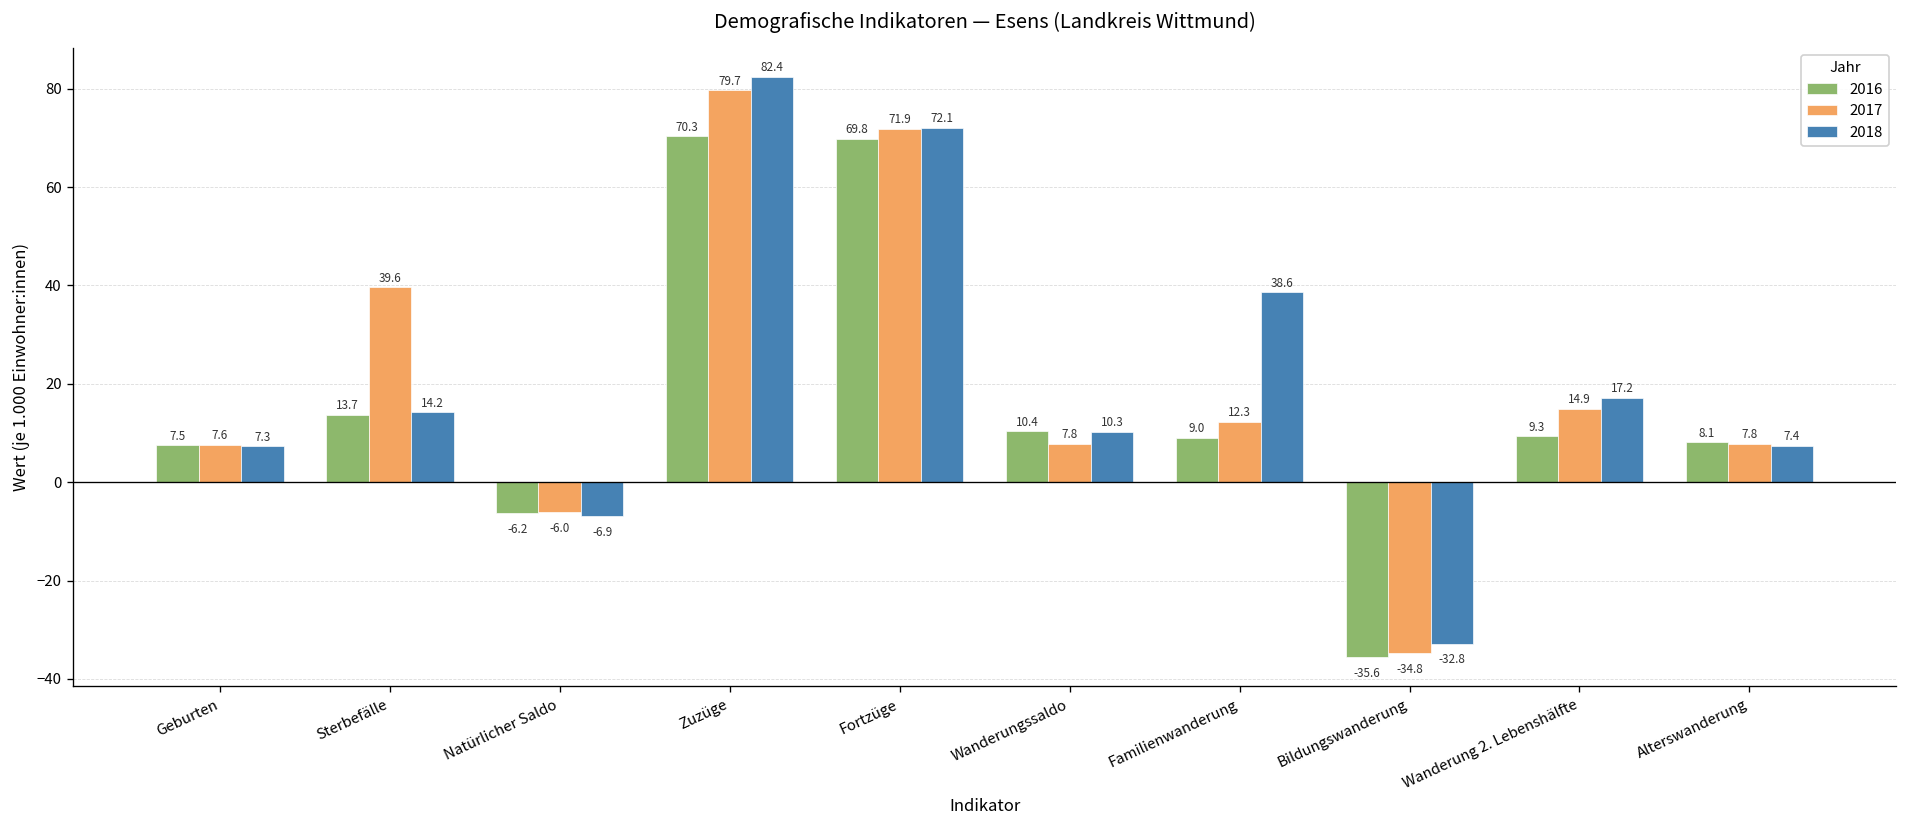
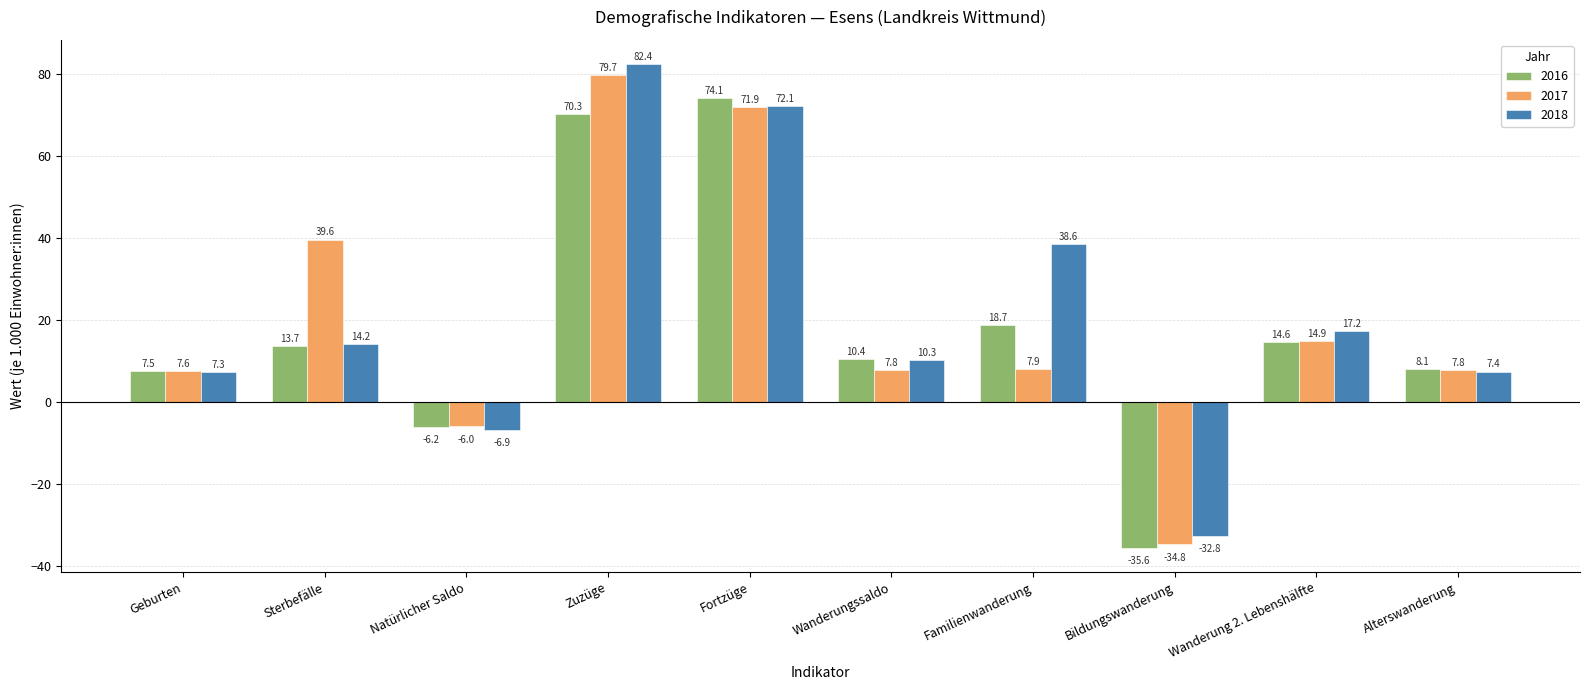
2016, Fortzüge: 69.8 -> 74.1
2016, Familienwanderung: 9.0 -> 18.7
2017, Familienwanderung: 12.3 -> 7.9
2016, Wanderung 2. Lebenshälfte: 9.3 -> 14.6
